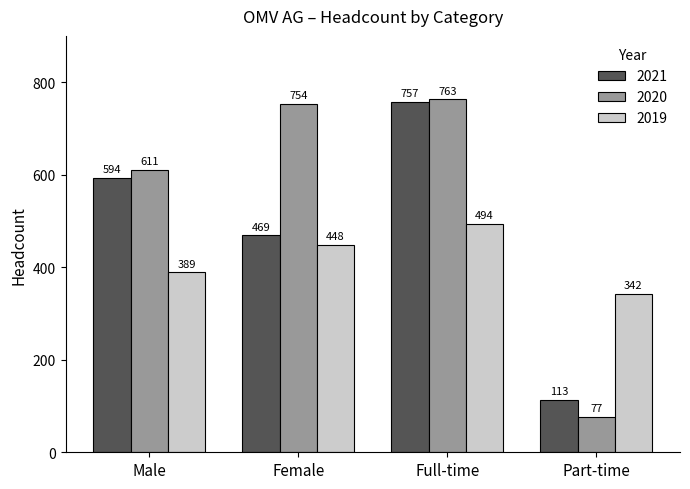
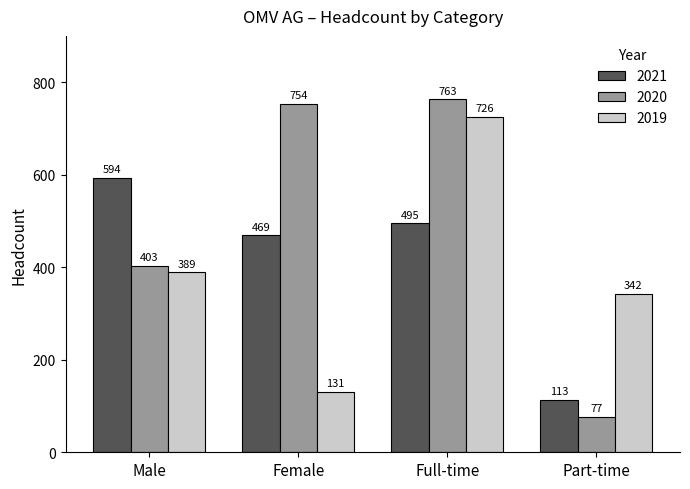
2020, Male: 611 -> 403
2019, Female: 448 -> 131
2021, Full-time: 757 -> 495
2019, Full-time: 494 -> 726
